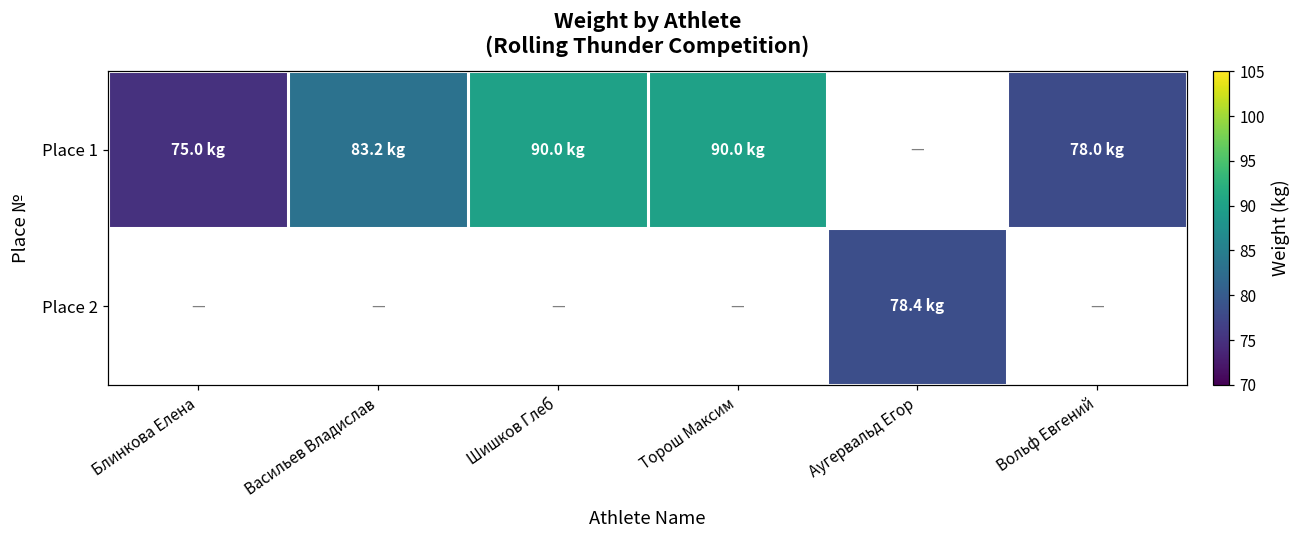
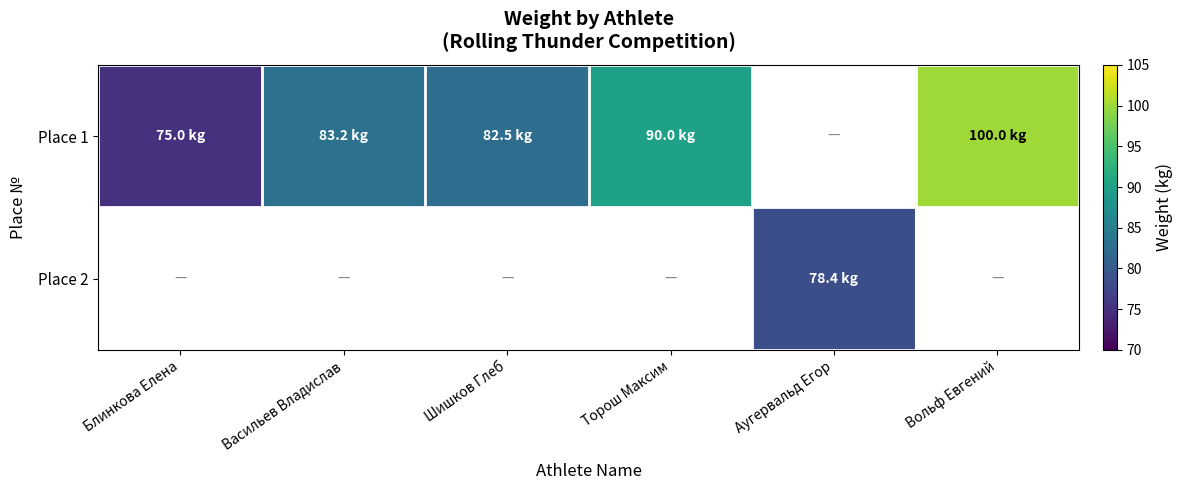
Place 1, Шишков Глеб: 90.0 -> 82.5
Place 1, Вольф Евгений: 78.0 -> 100.0
